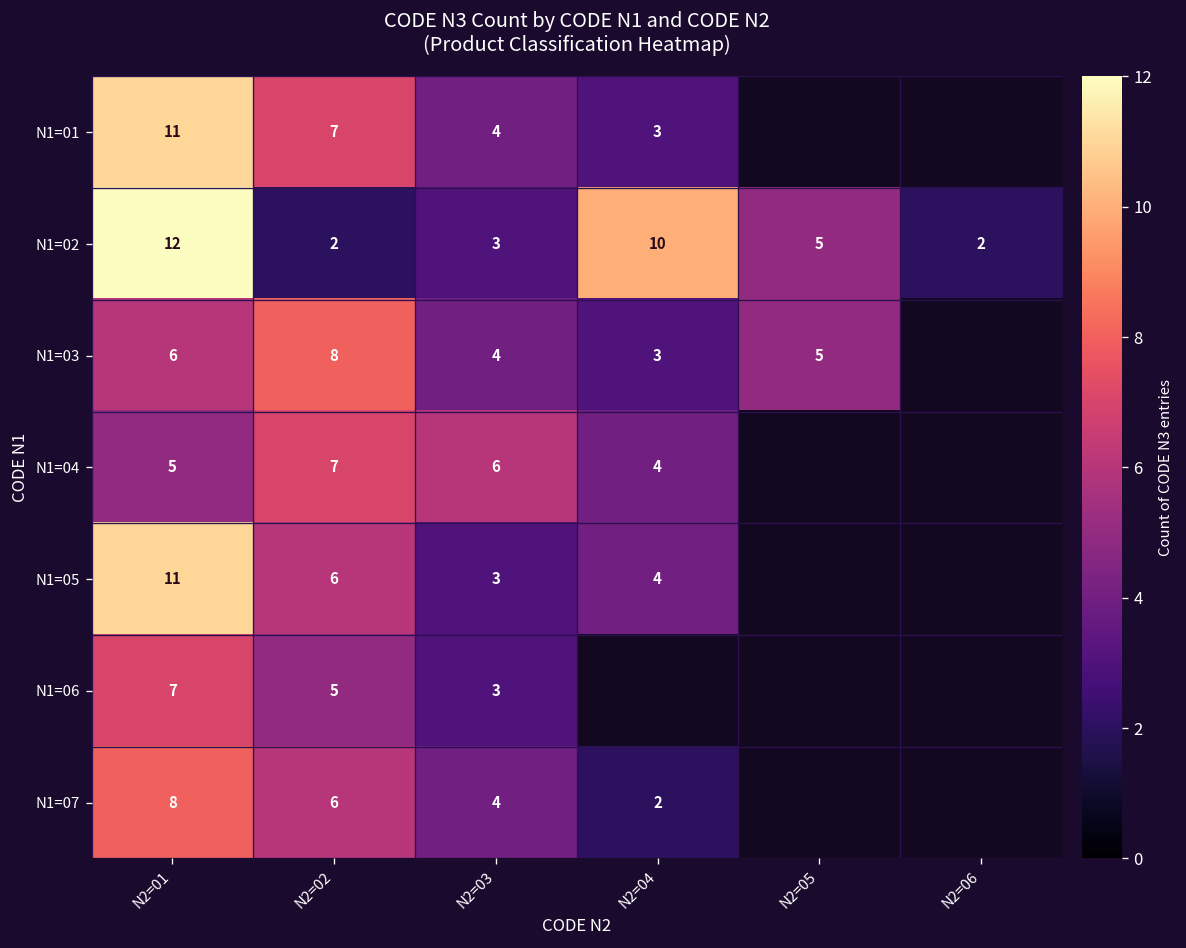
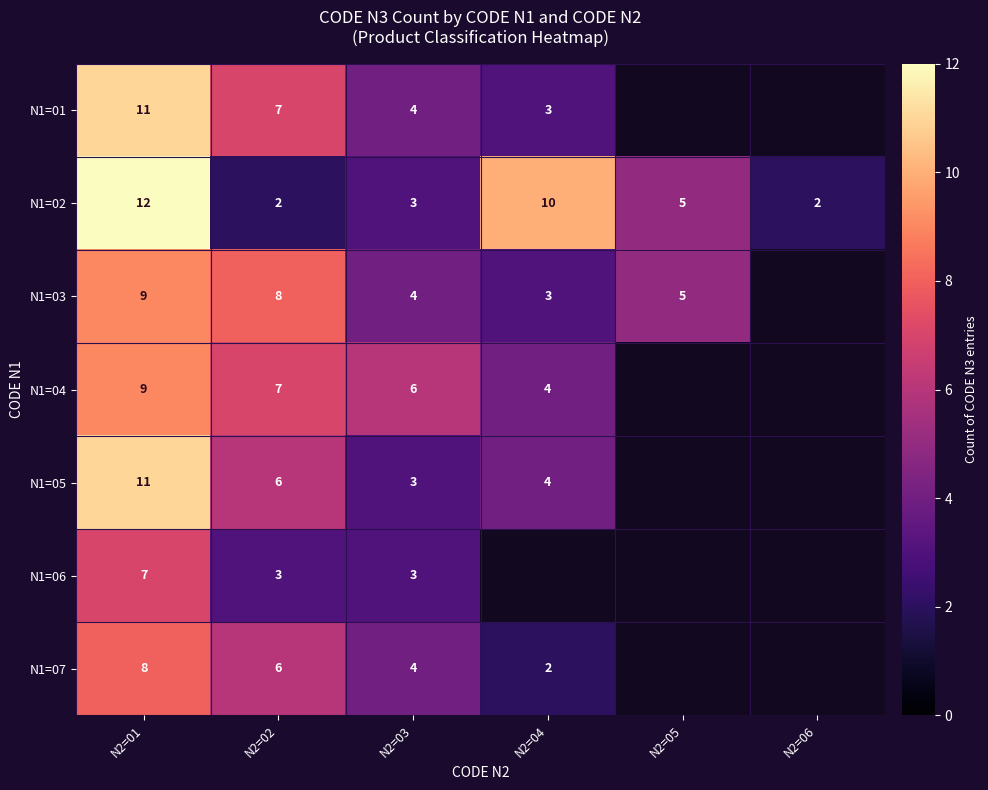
N1=03, N2=01: 6 -> 9
N1=04, N2=01: 5 -> 9
N1=06, N2=02: 5 -> 3
